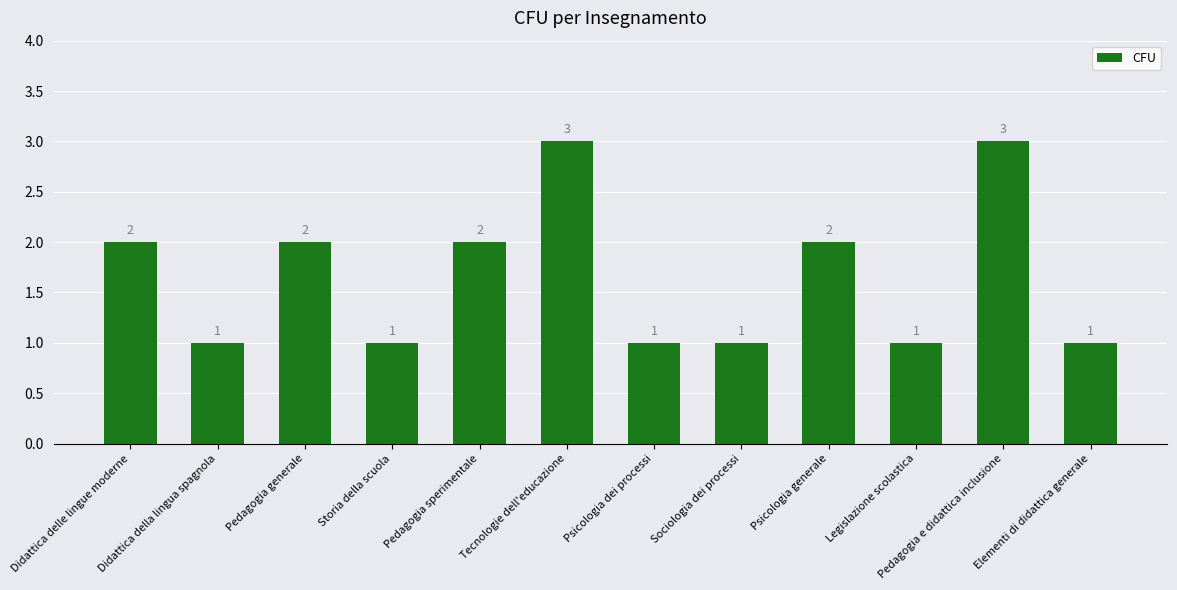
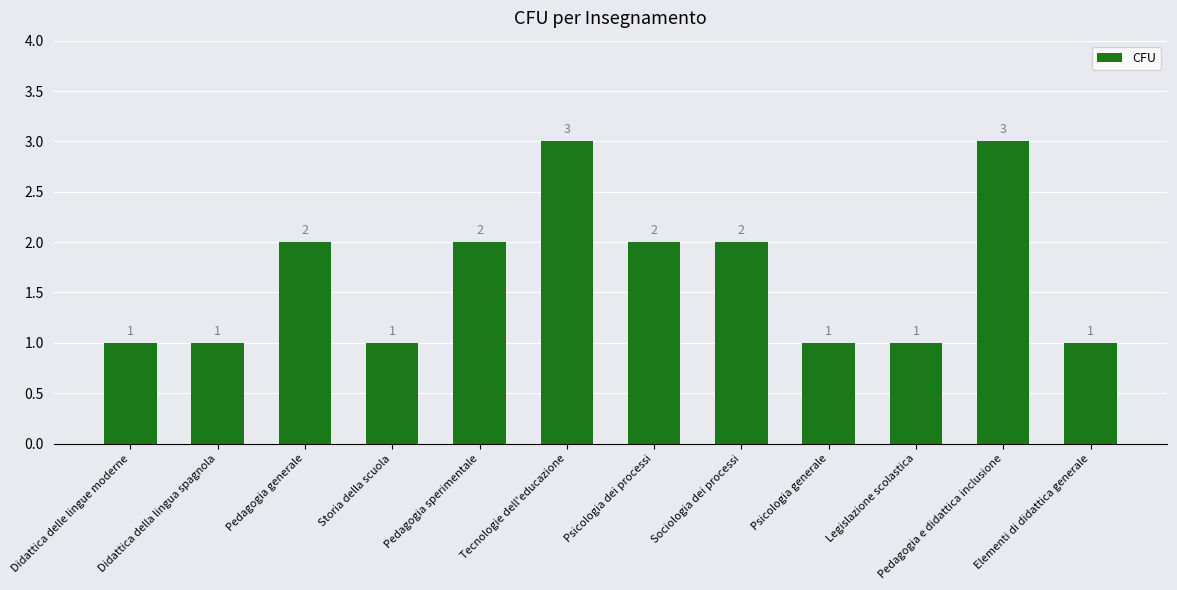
Didattica delle lingue moderne: 2 -> 1
Psicologia dei processi: 1 -> 2
Sociologia dei processi: 1 -> 2
Psicologia generale: 2 -> 1
